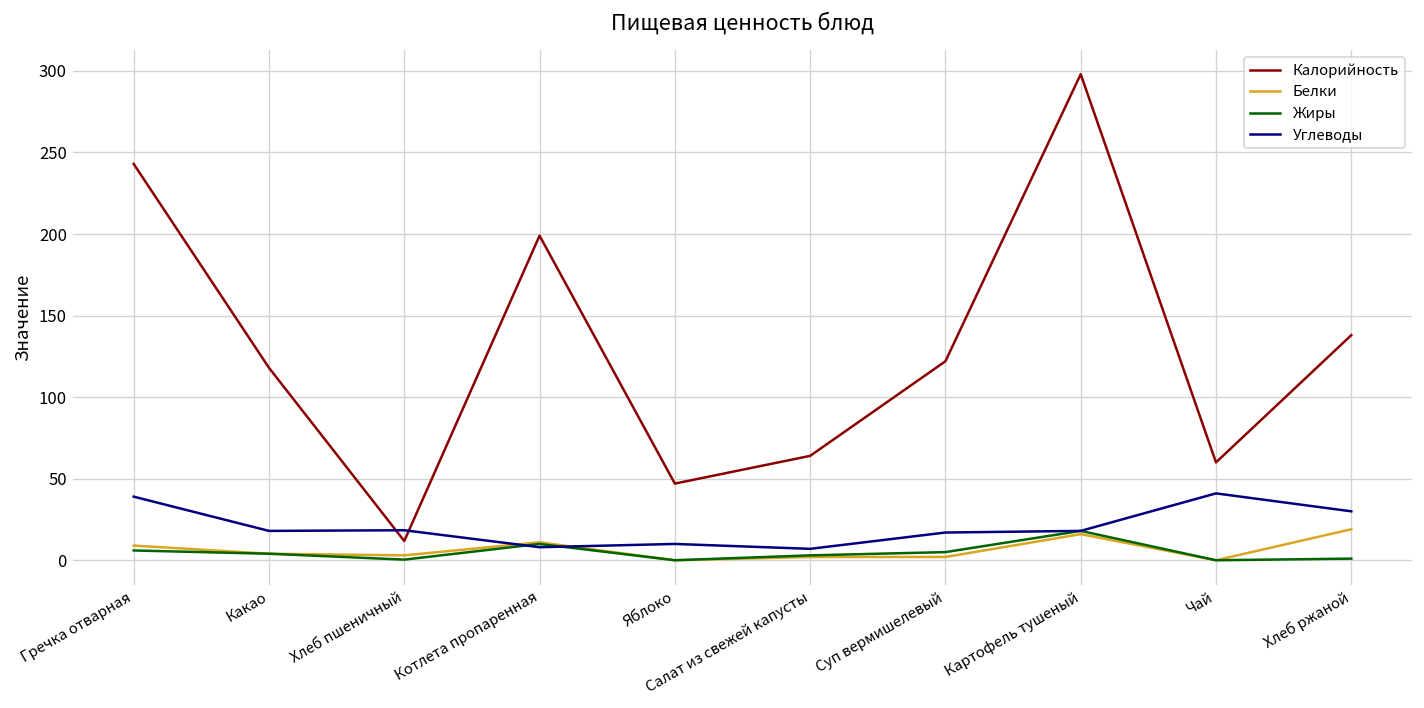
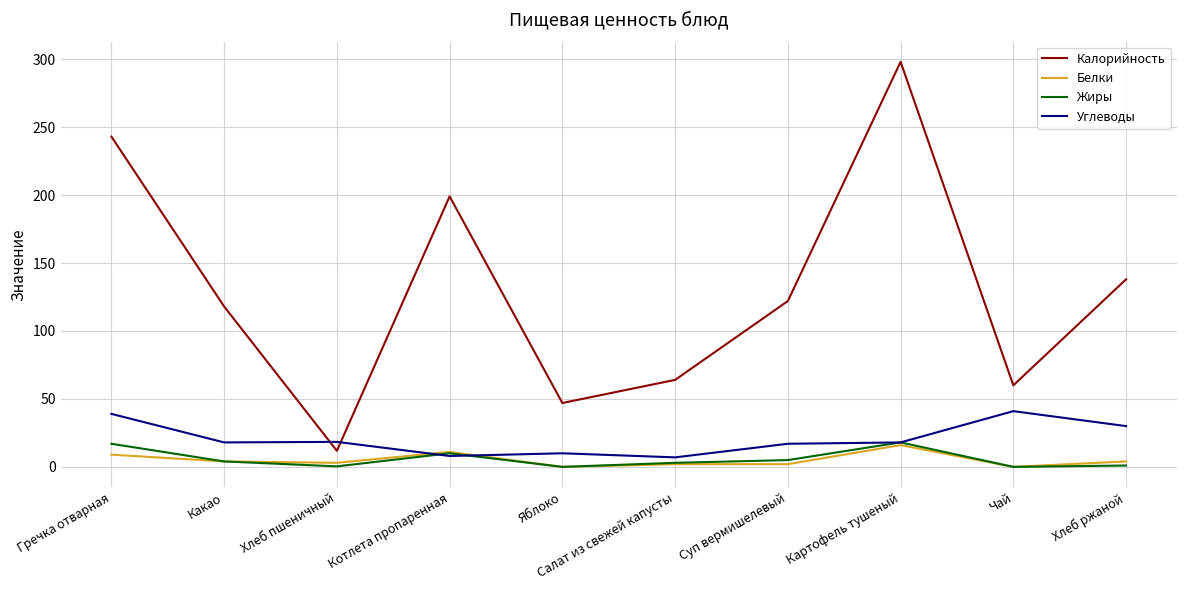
Жиры, Гречка отварная: 6 -> 17
Белки, Хлеб ржаной: 19 -> 4
